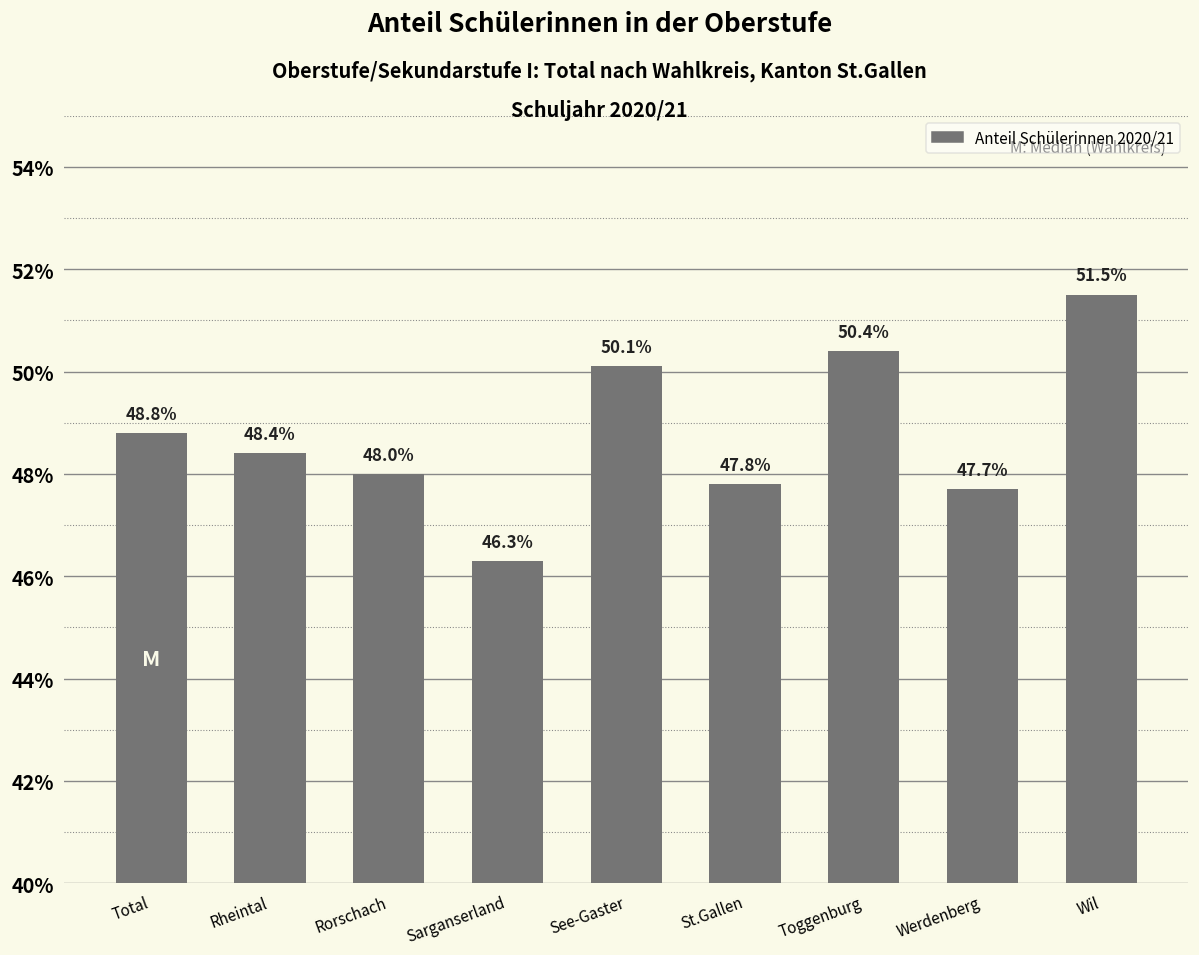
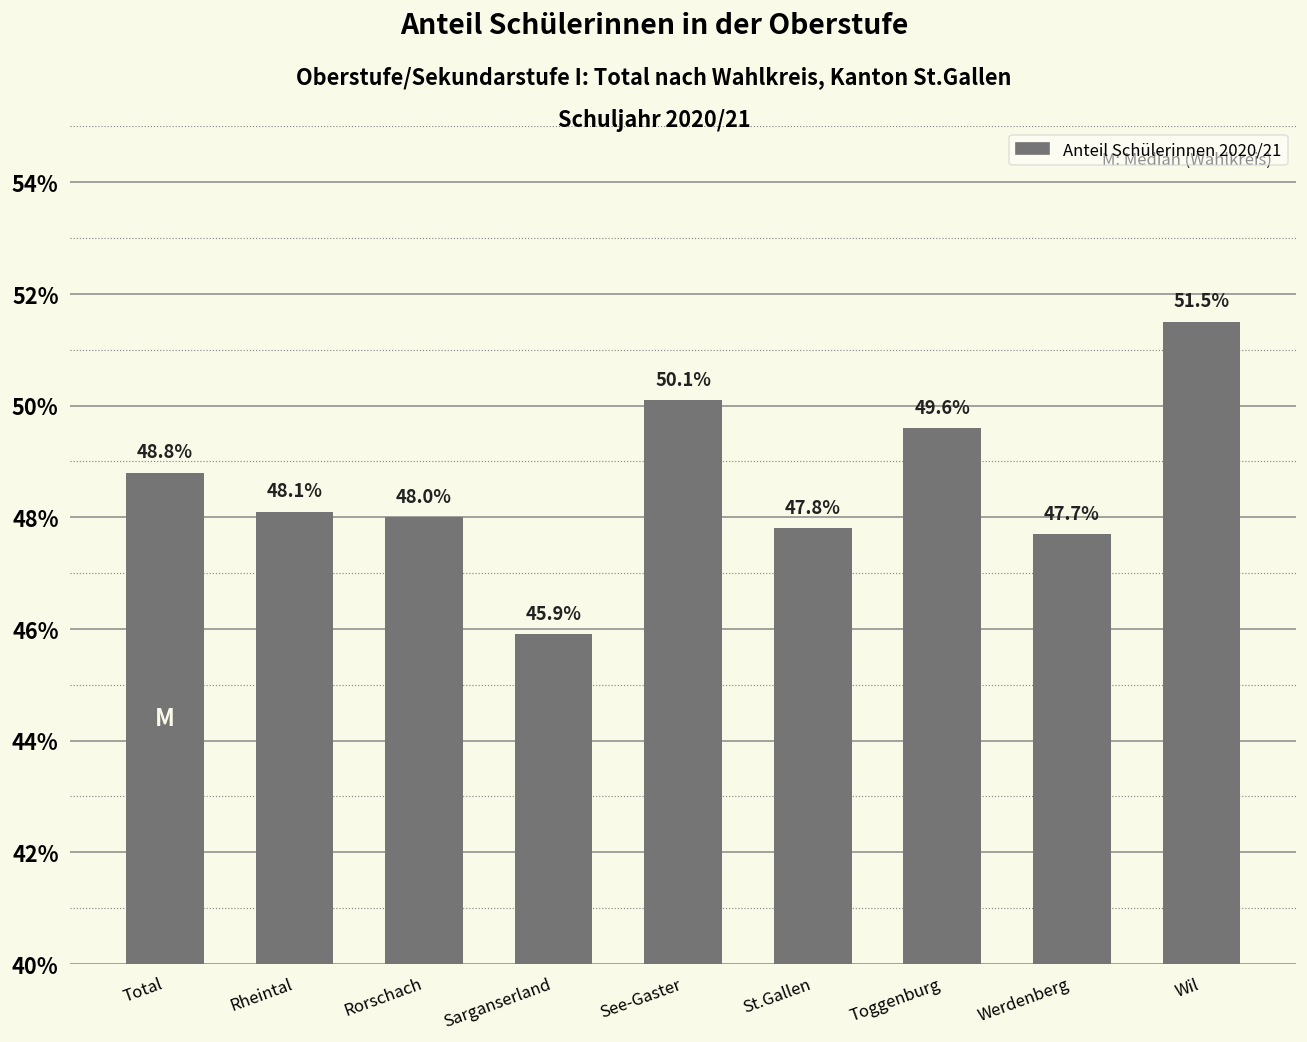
Rheintal: 48.4% -> 48.1%
Sarganserland: 46.3% -> 45.9%
Toggenburg: 50.4% -> 49.6%
